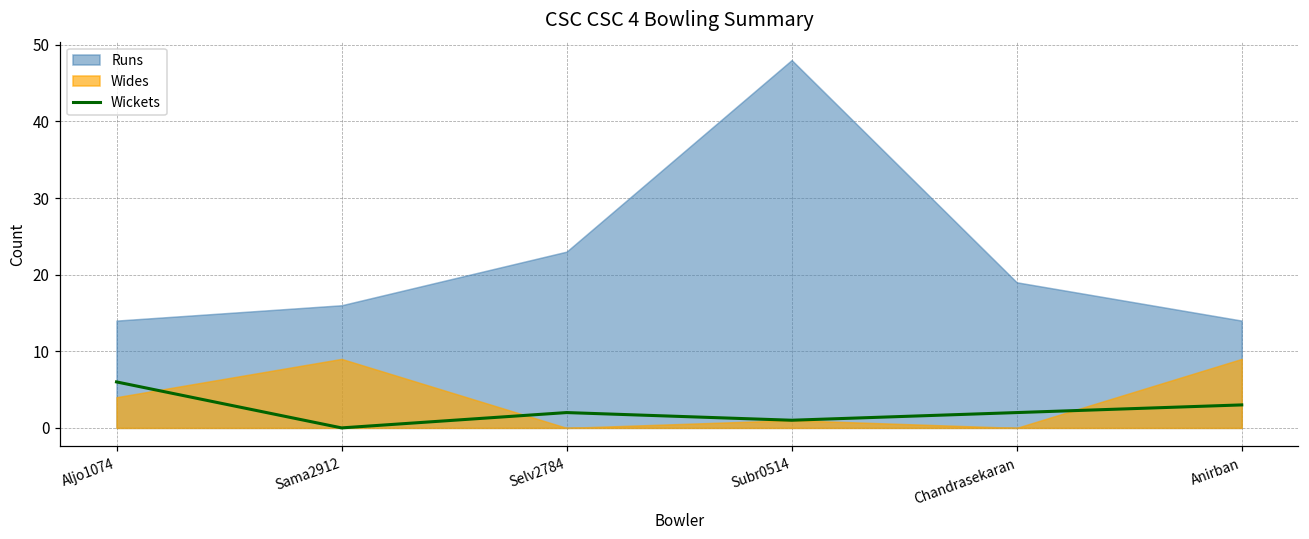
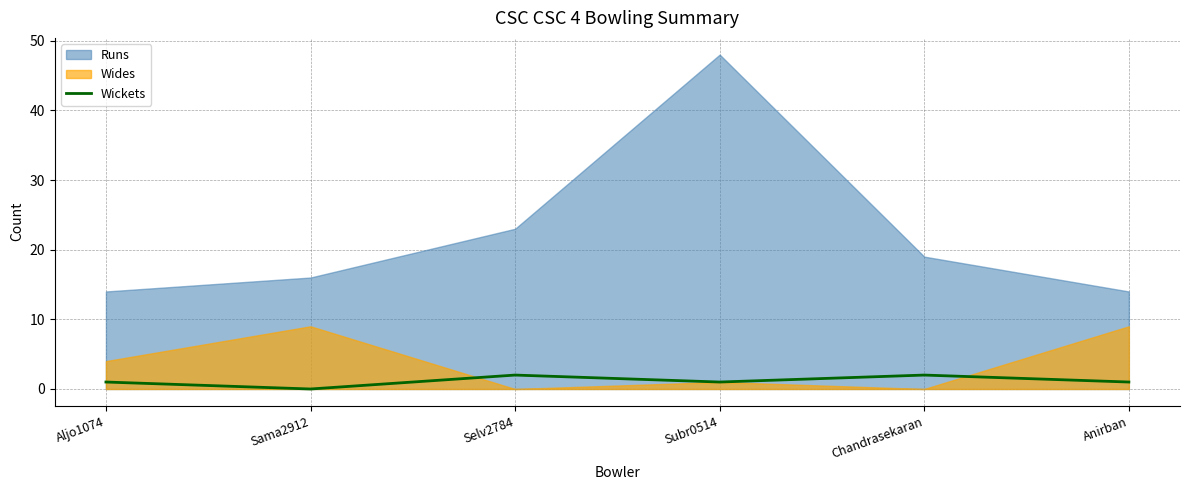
Wickets, Aljo1074: 6 -> 1
Wickets, Anirban: 3 -> 1
